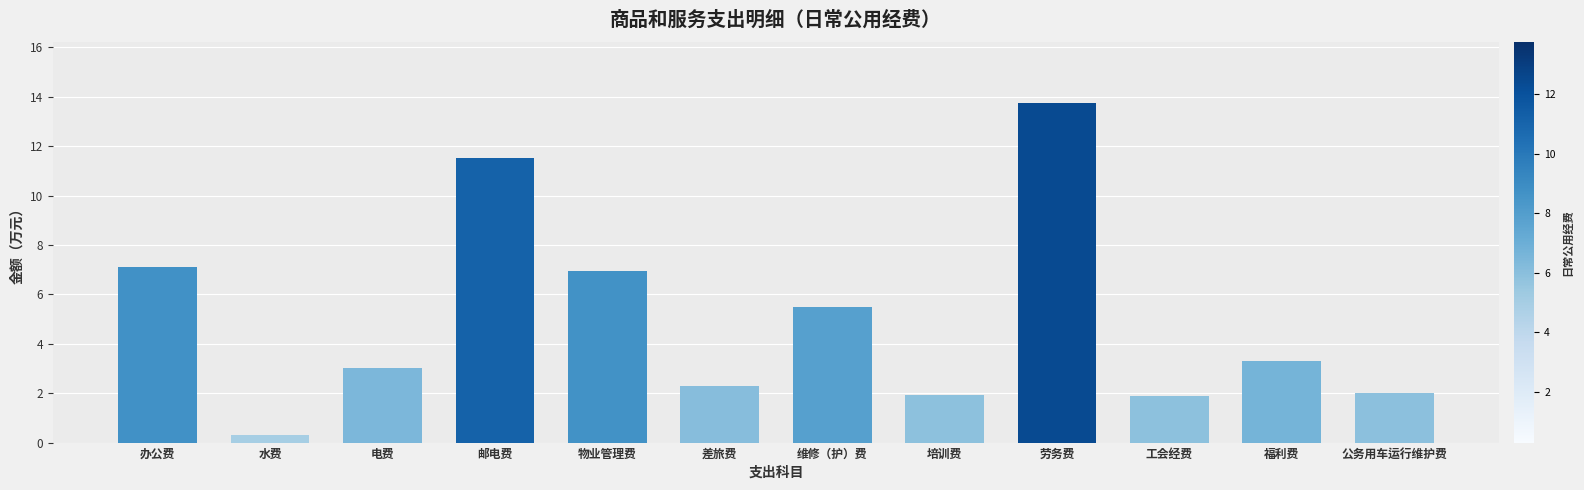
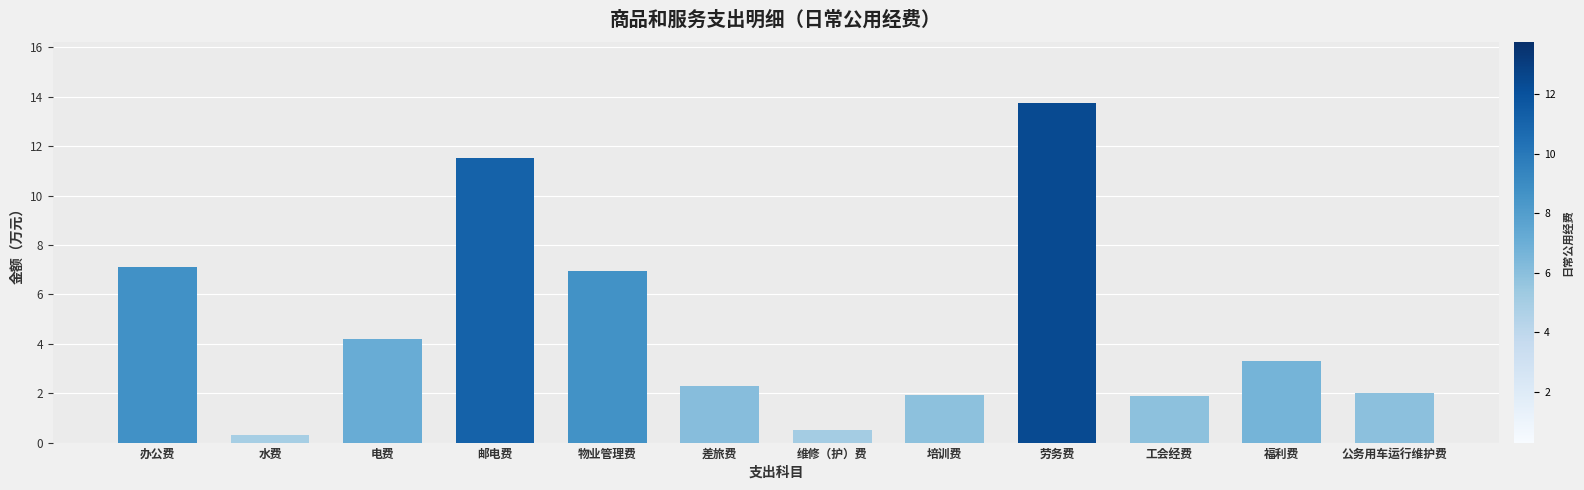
电费: 3.0 -> 4.2
维修（护）费: 5.5 -> 0.5
